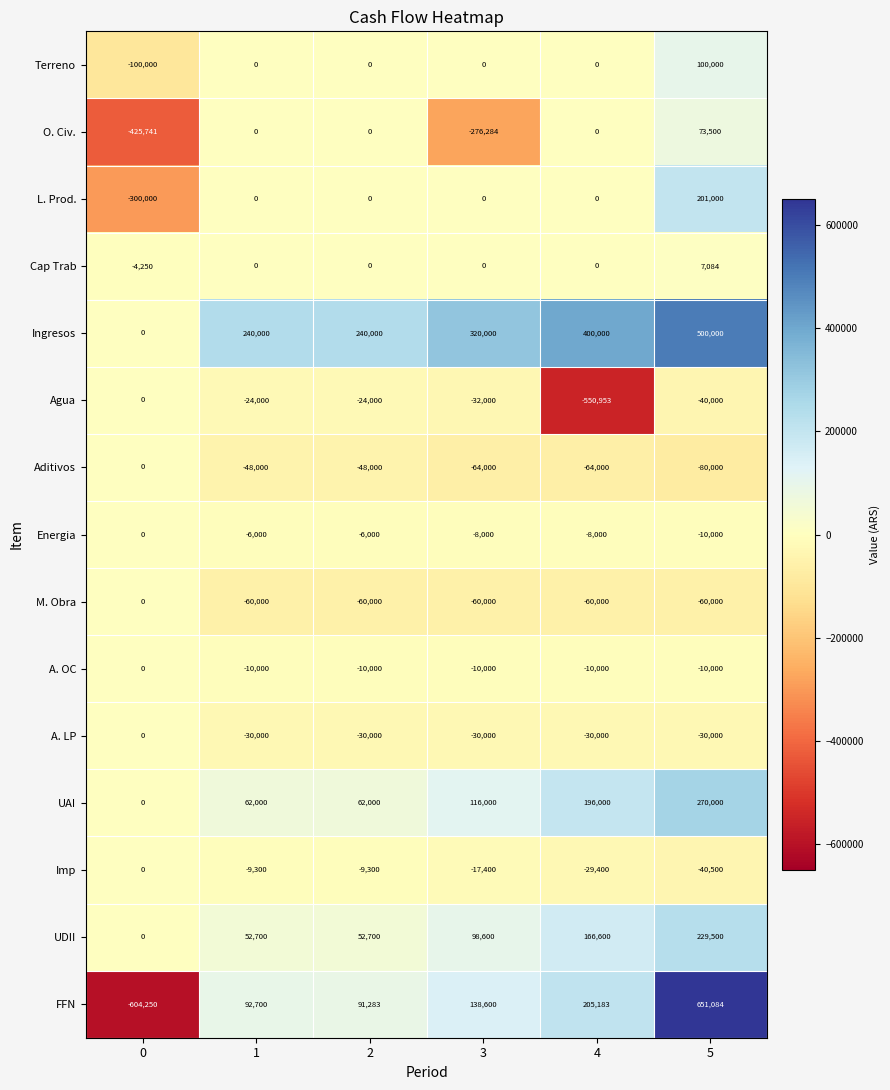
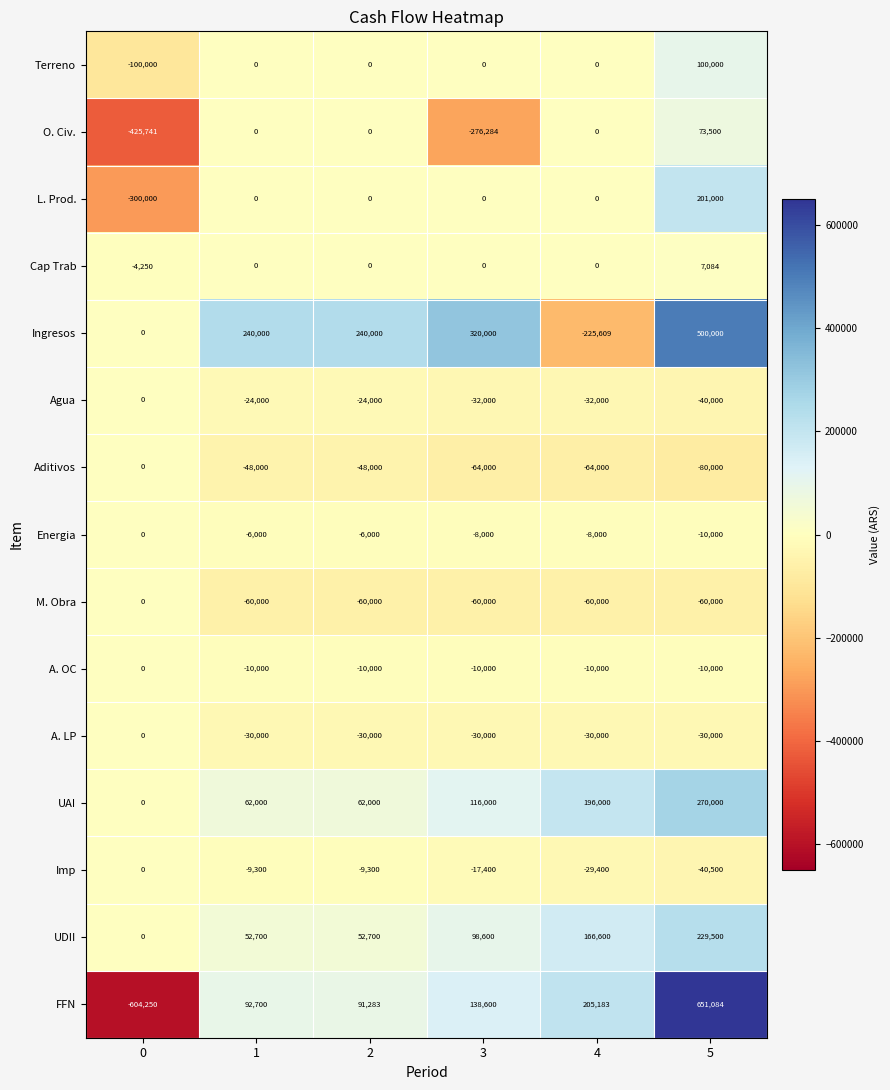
Ingresos, 4: 400,000 -> -225,609
Agua, 4: -550,953 -> -32,000
